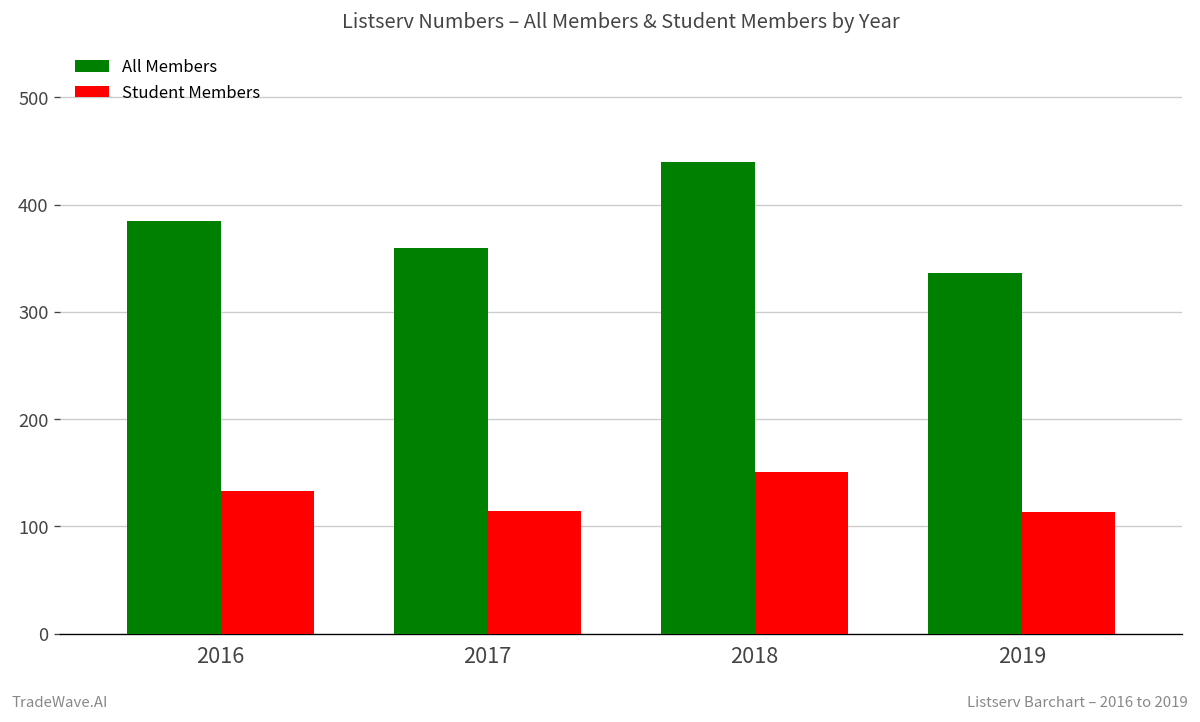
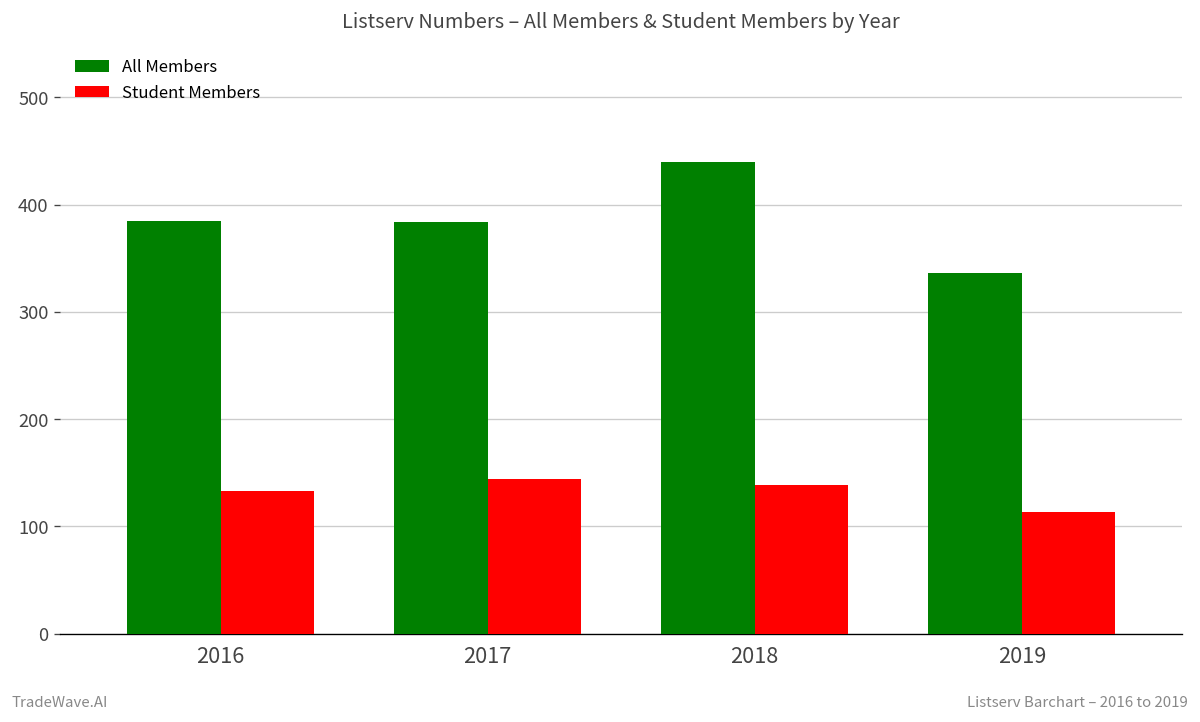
All Members, 2017: 360 -> 380
Student Members, 2017: 110 -> 140
Student Members, 2018: 150 -> 140
